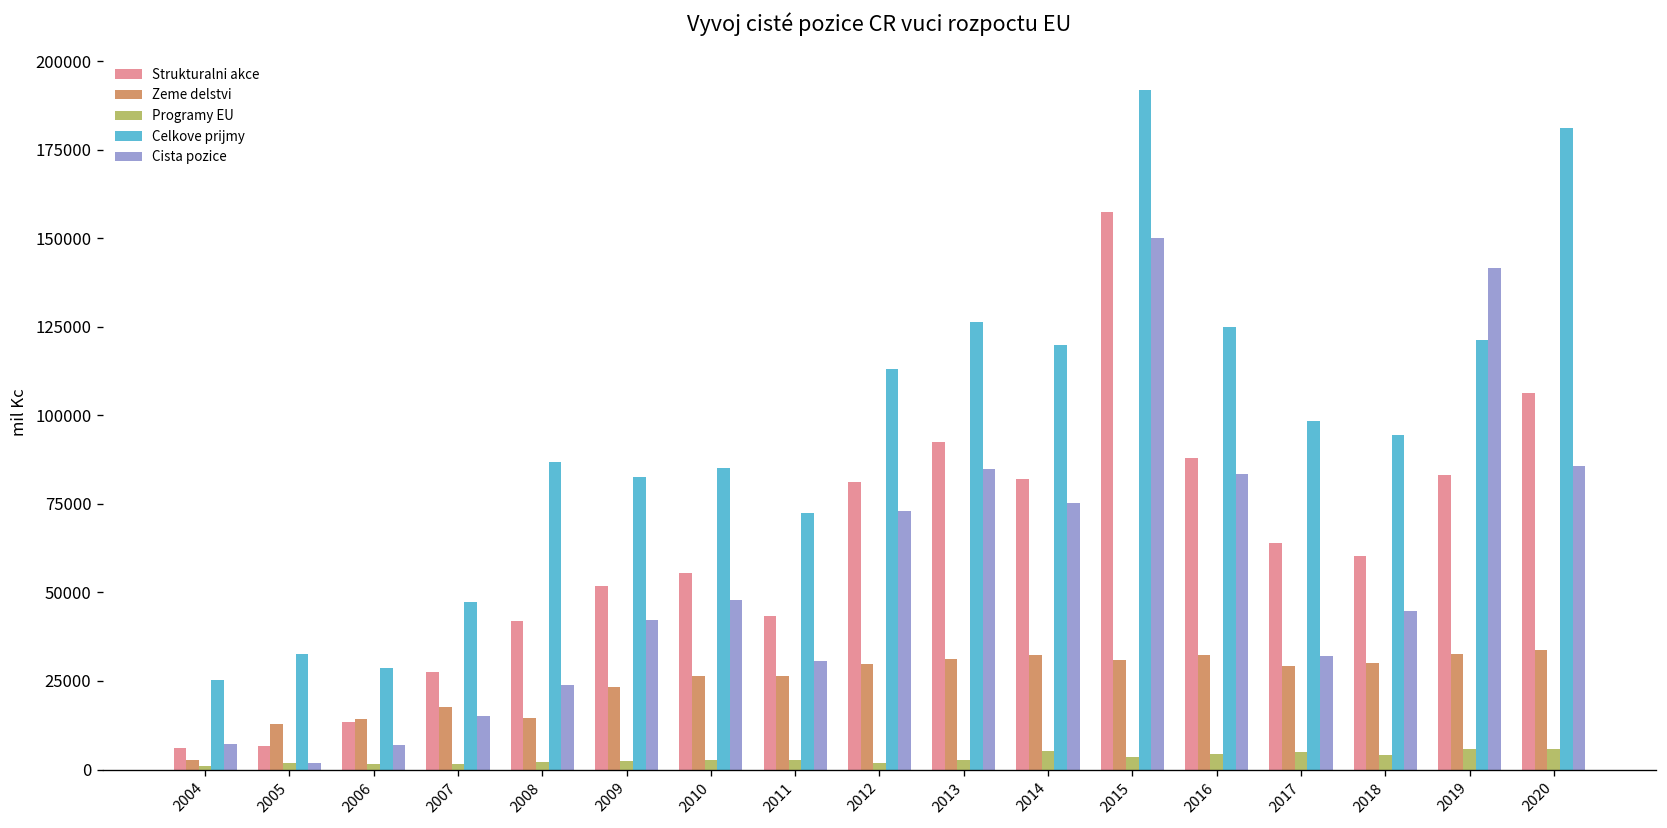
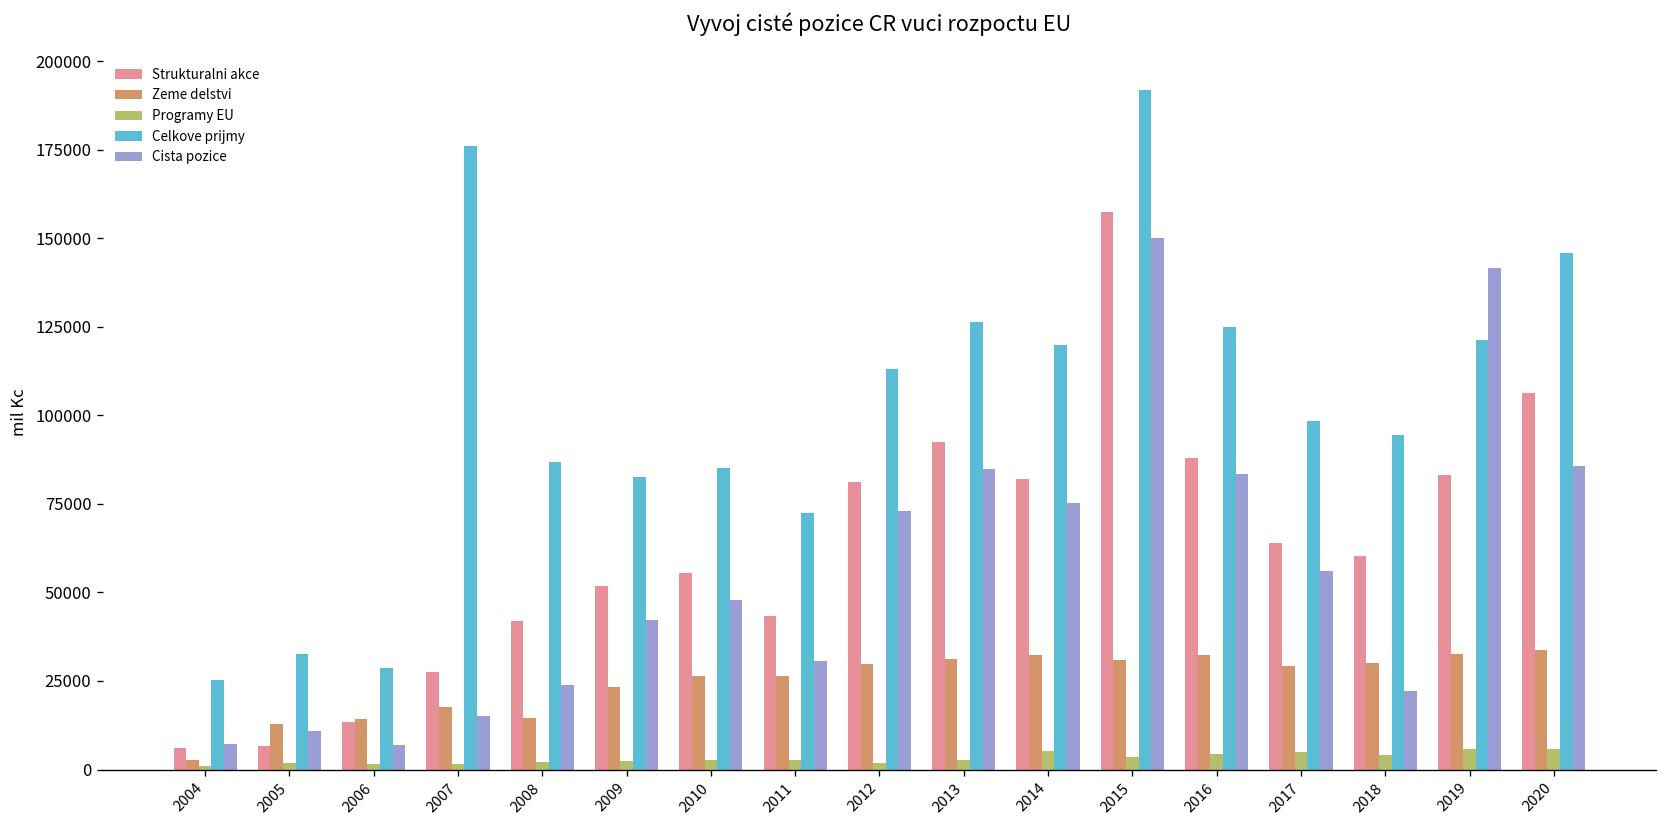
Cista pozice, 2005: 2000 -> 11000
Celkove prijmy, 2007: 47000 -> 176000
Cista pozice, 2017: 32000 -> 56000
Cista pozice, 2018: 45000 -> 22000
Celkove prijmy, 2020: 181000 -> 146000
